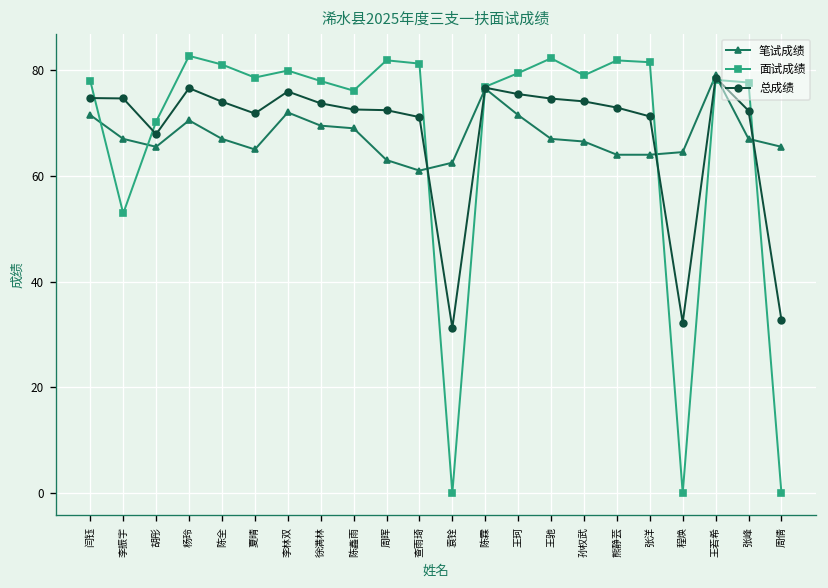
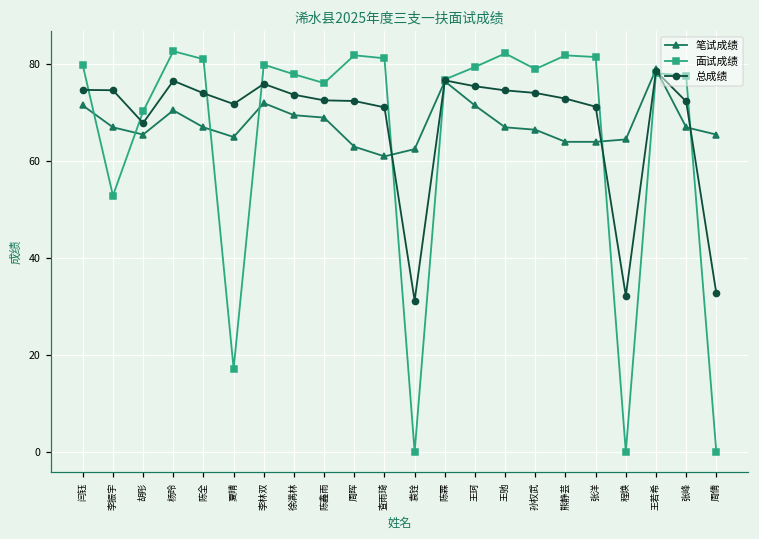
面试成绩, 闫钰: 78 -> 80
面试成绩, 夏晴: 79 -> 17
